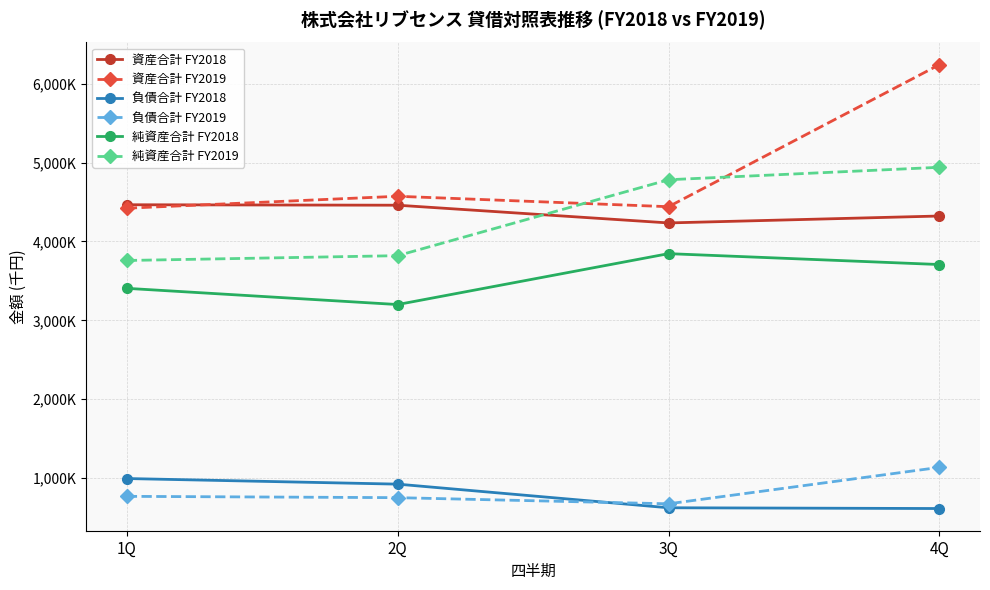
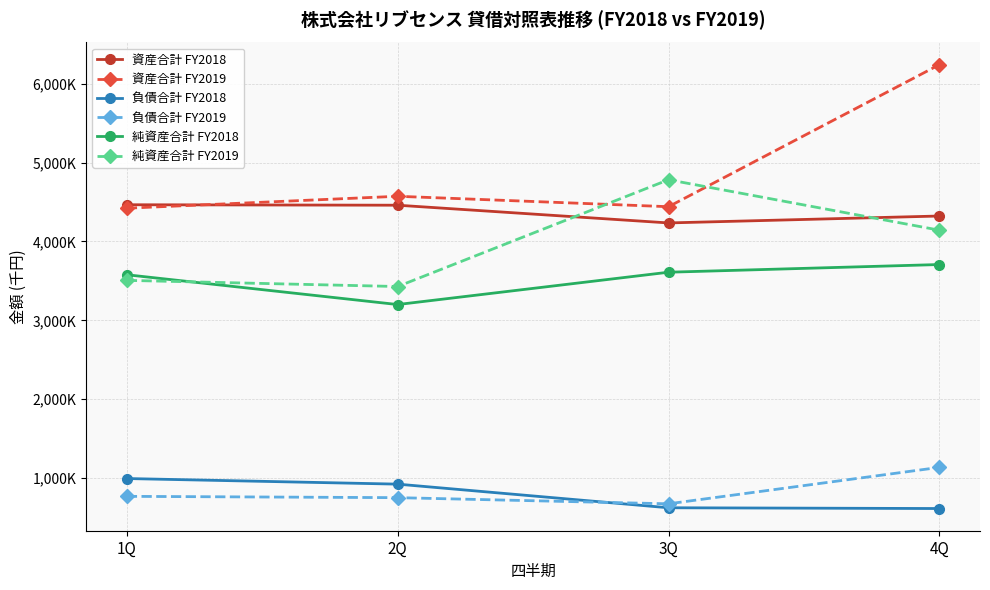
純資産合計 FY2018, 1Q: 3,400,000 -> 3,600,000
純資産合計 FY2019, 1Q: 3,800,000 -> 3,500,000
純資産合計 FY2019, 2Q: 3,800,000 -> 3,400,000
純資産合計 FY2018, 3Q: 3,800,000 -> 3,600,000
純資産合計 FY2019, 4Q: 4,900,000 -> 4,100,000
